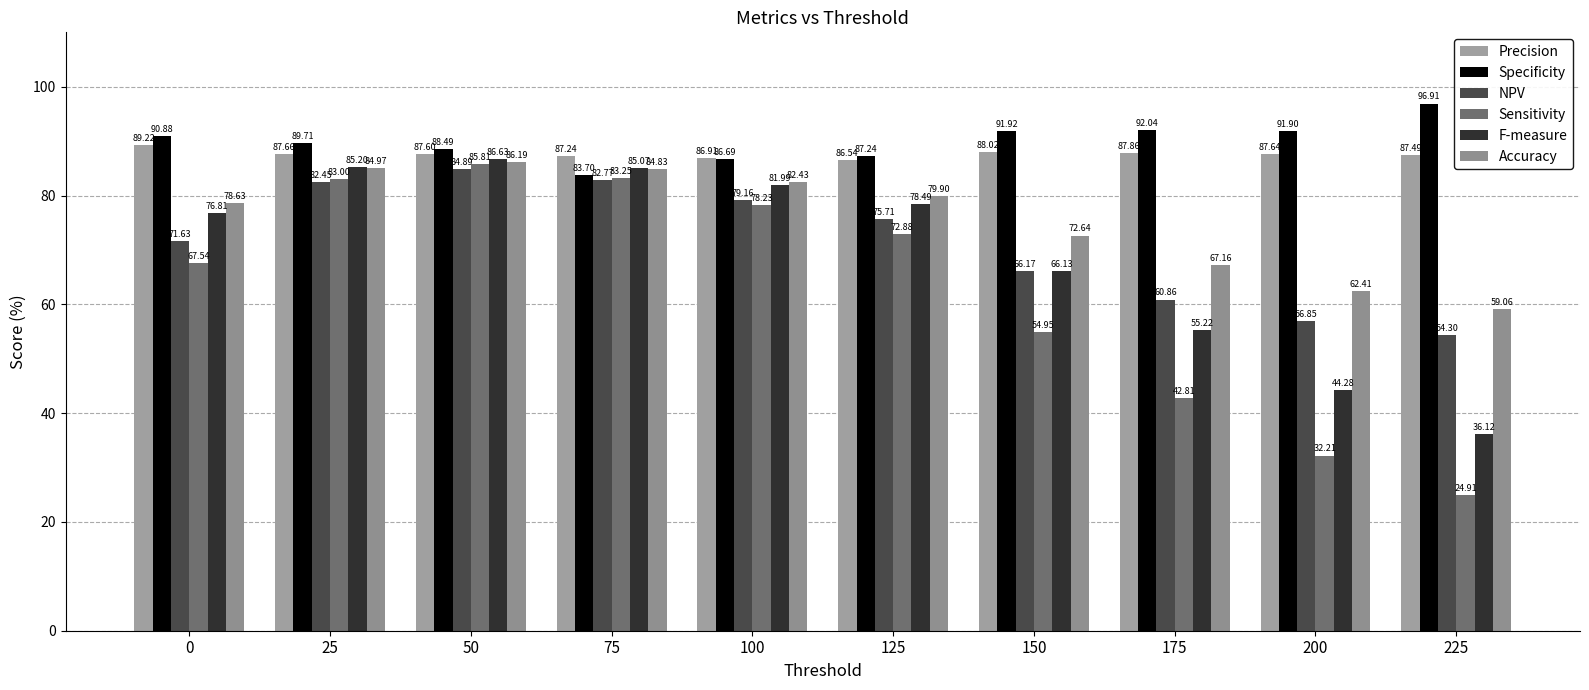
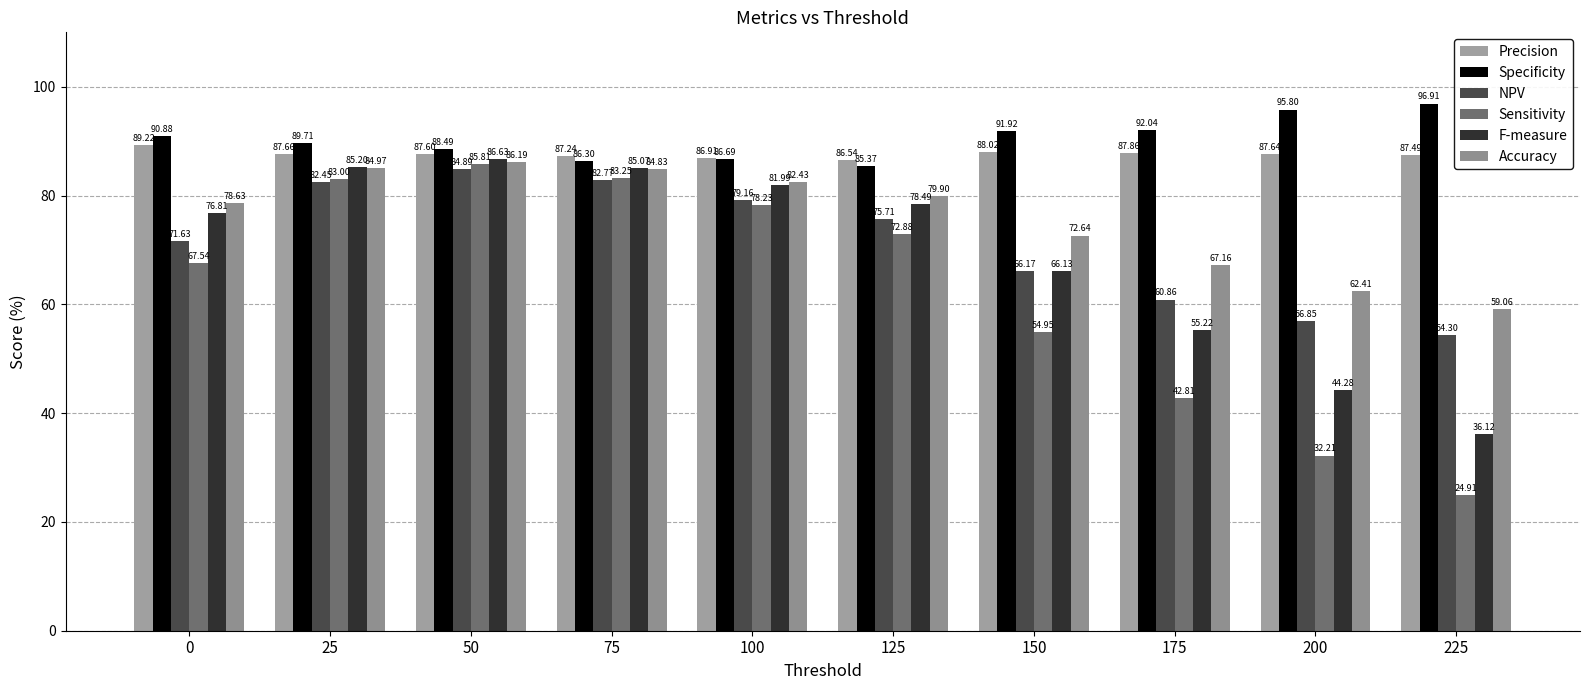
Specificity, 75: 83.70 -> 86.30
Specificity, 125: 87.24 -> 85.37
Specificity, 200: 91.90 -> 95.80
